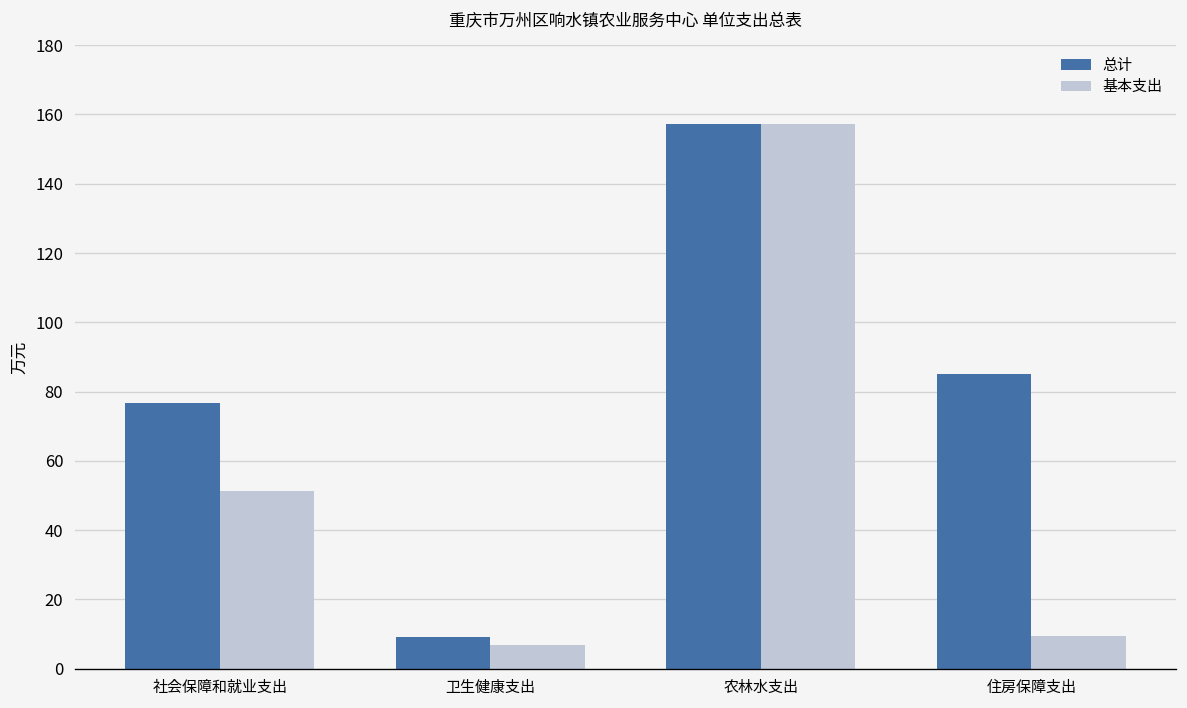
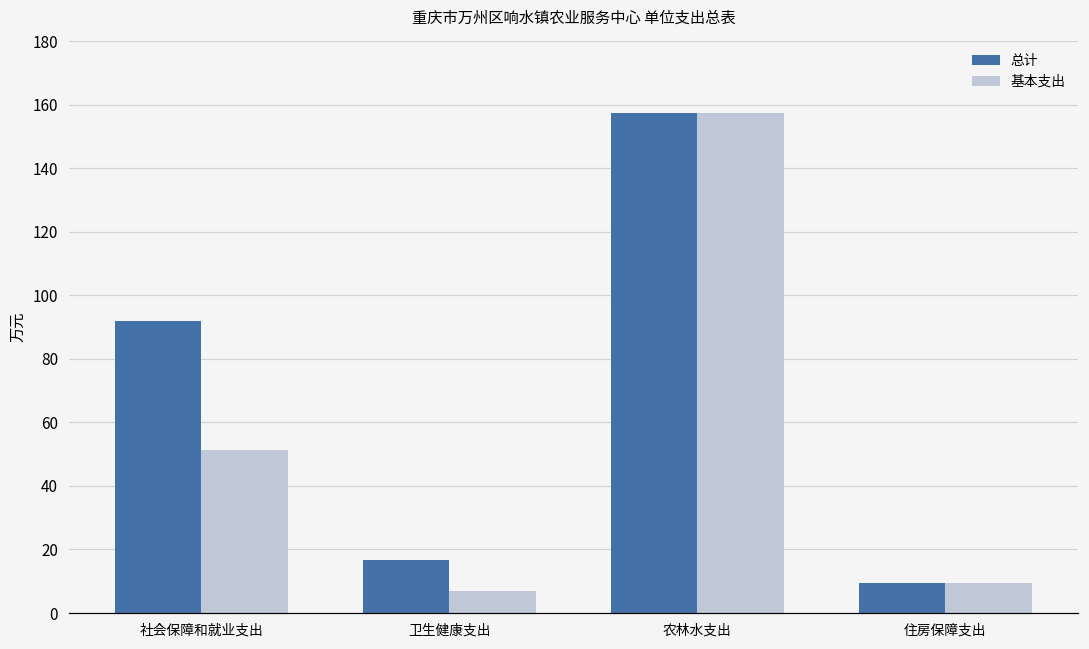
总计, 社会保障和就业支出: 77 -> 92
总计, 卫生健康支出: 9 -> 17
总计, 住房保障支出: 85 -> 9
